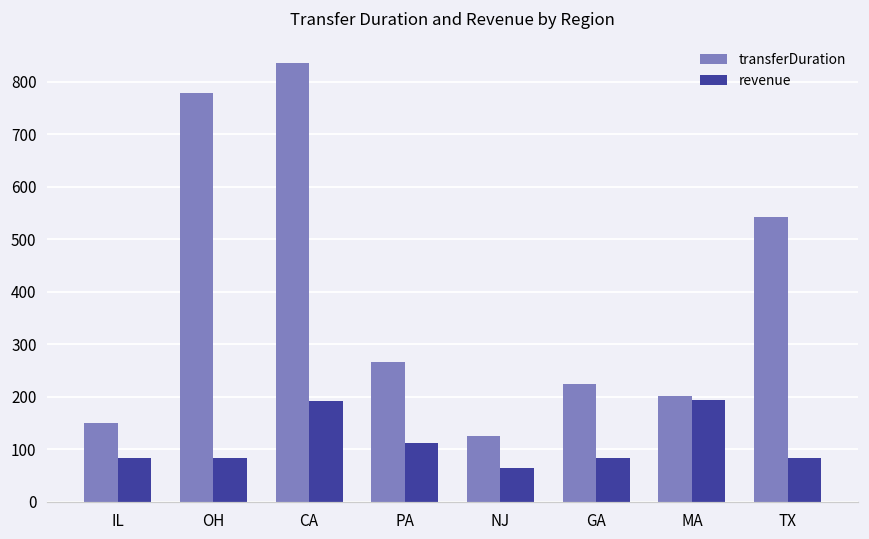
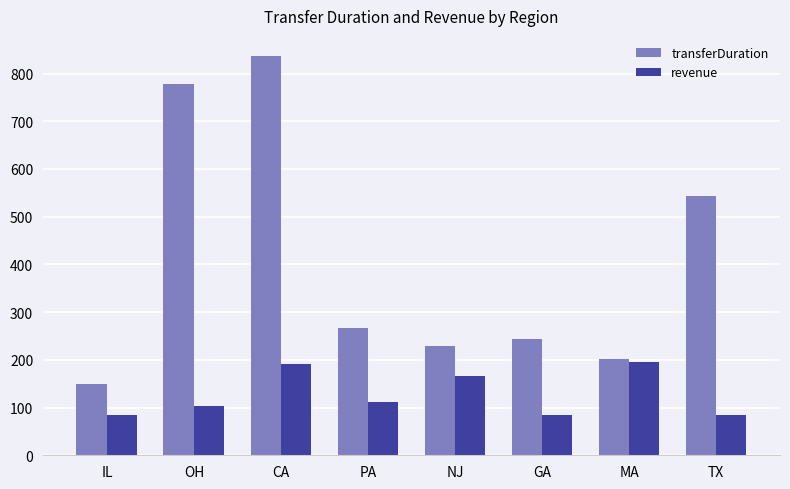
revenue, OH: 80 -> 100
transferDuration, NJ: 130 -> 230
revenue, NJ: 70 -> 170
transferDuration, GA: 230 -> 240
